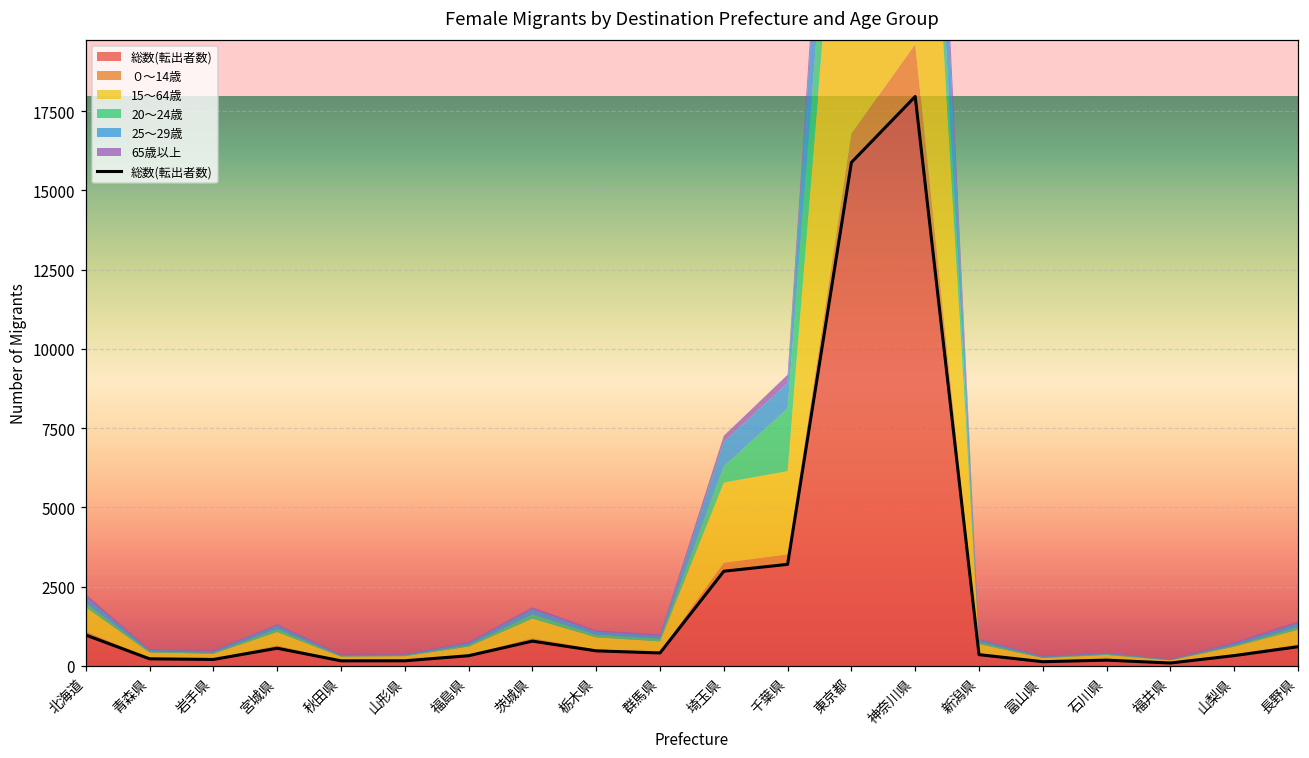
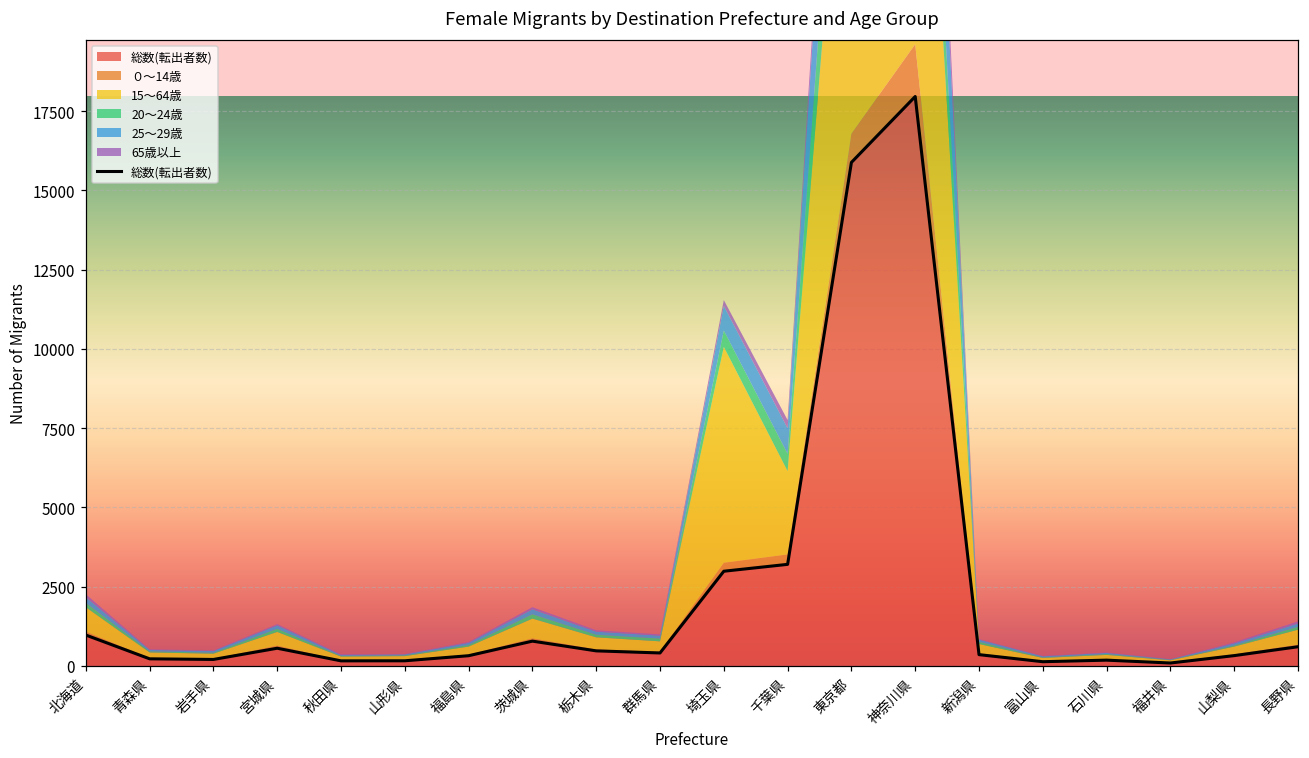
15～64歳, 埼玉県: 2500 -> 6800
20～24歳, 千葉県: 2000 -> 500
